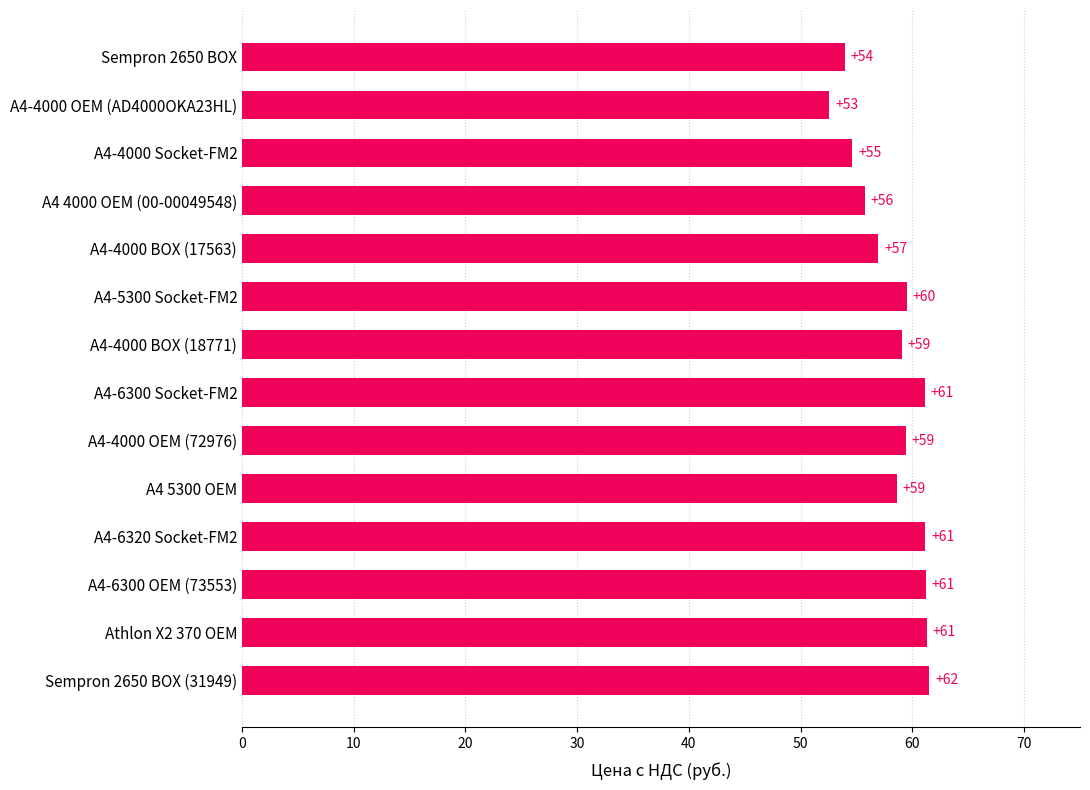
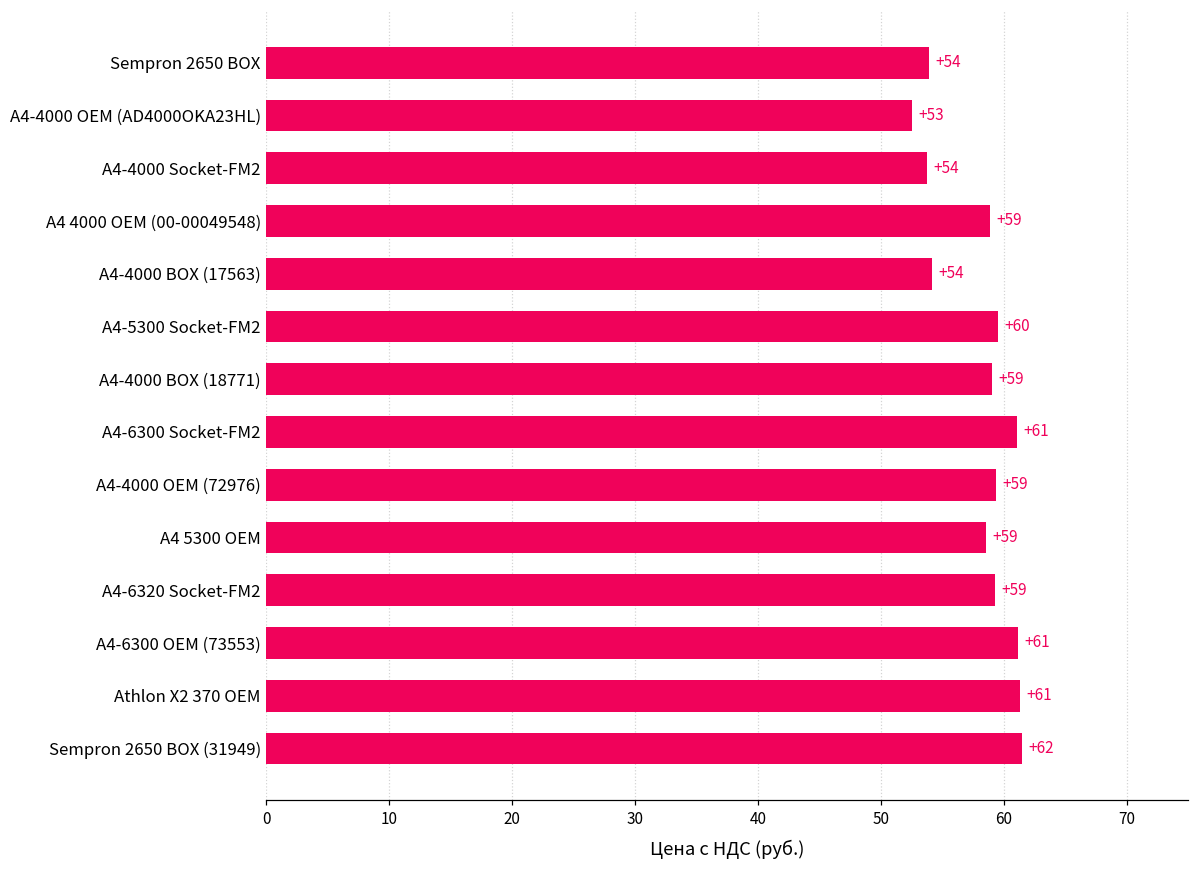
A4-4000 Socket-FM2: +55 -> +54
A4 4000 OEM (00-00049548): +56 -> +59
A4-4000 BOX (17563): +57 -> +54
A4-6320 Socket-FM2: +61 -> +59
